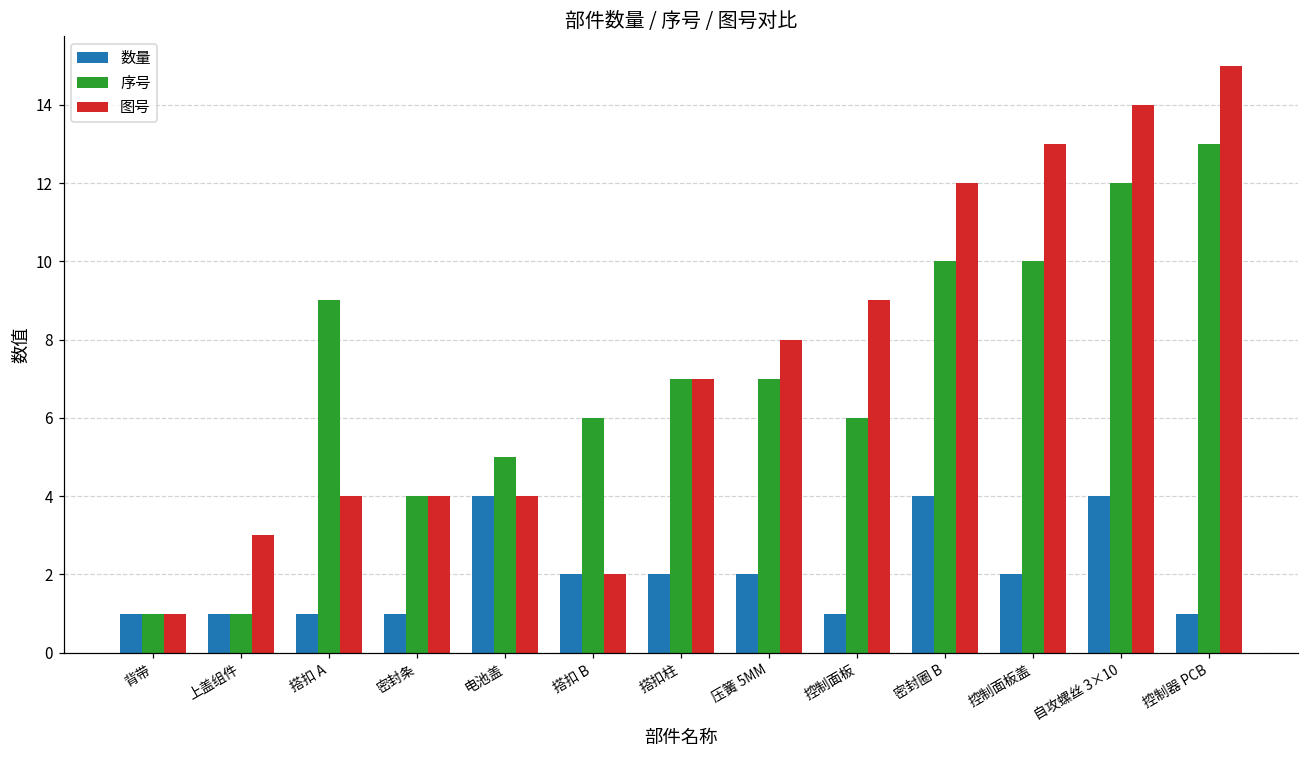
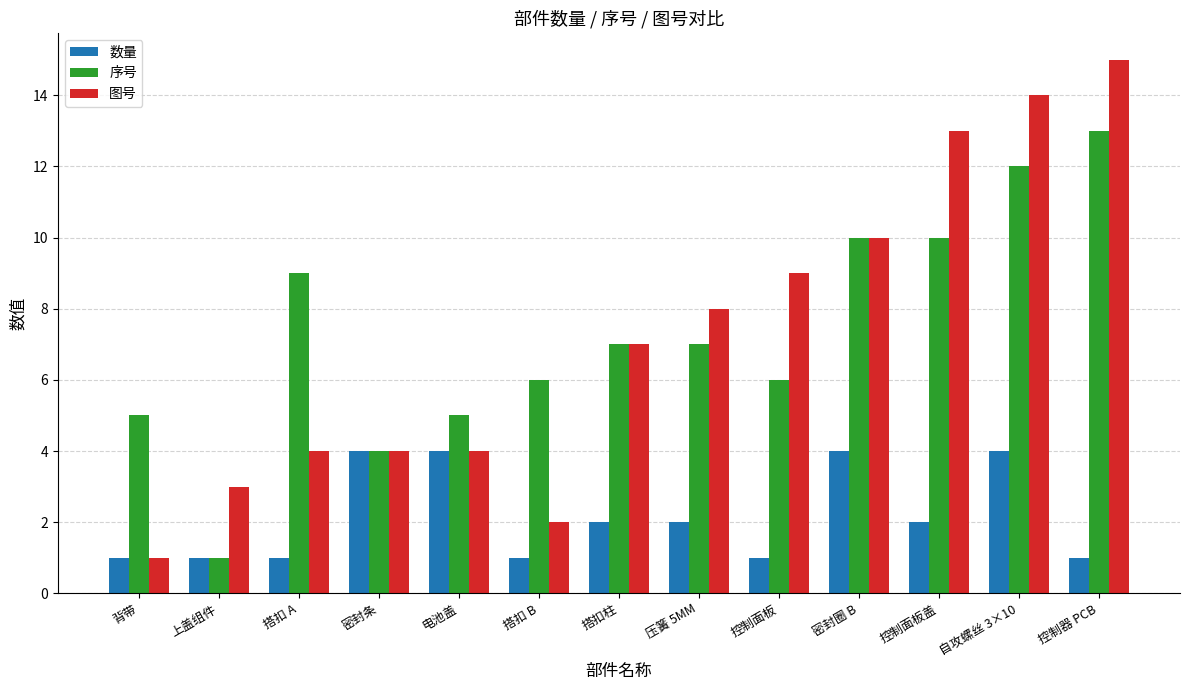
序号, 背带: 1 -> 5
数量, 密封条: 1 -> 4
数量, 搭扣 B: 2 -> 1
图号, 密封圈 B: 12 -> 10
